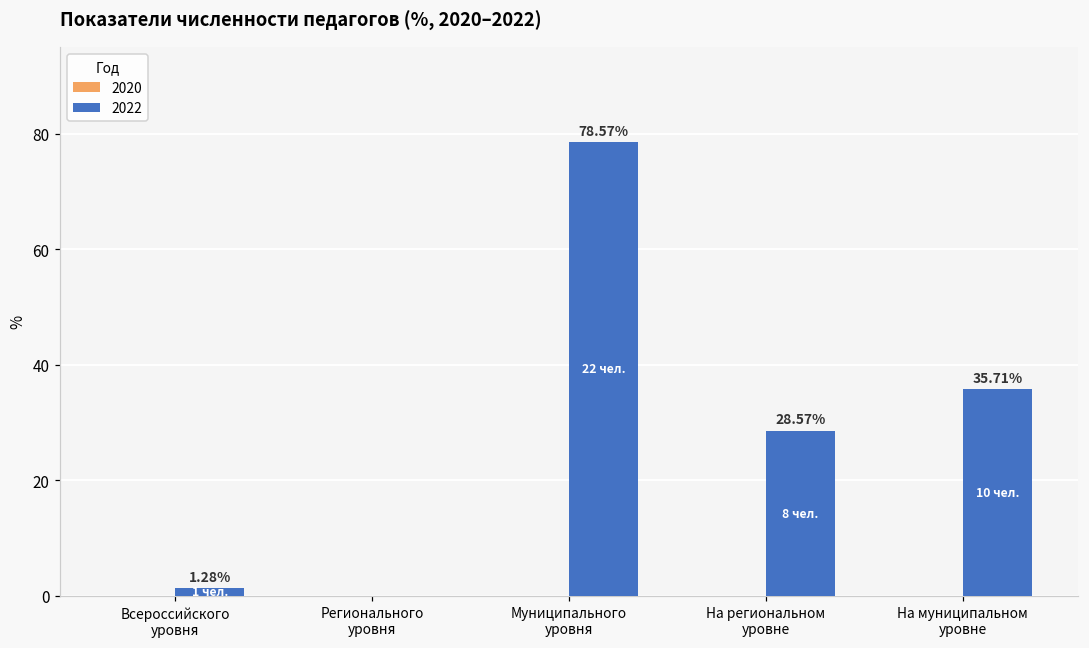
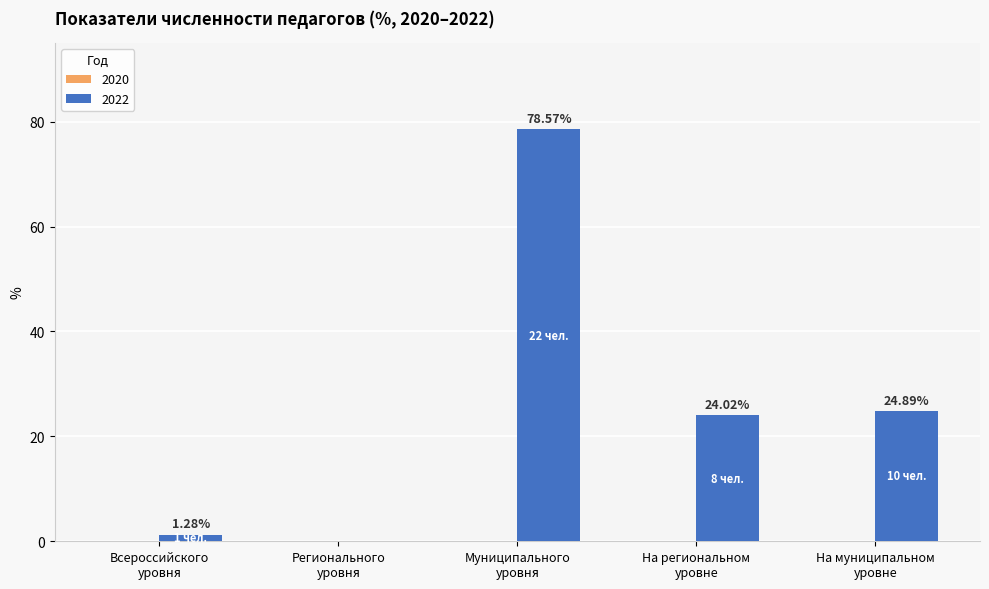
2022, На региональном уровне: 28.57% -> 24.02%
2022, На муниципальном уровне: 35.71% -> 24.89%
